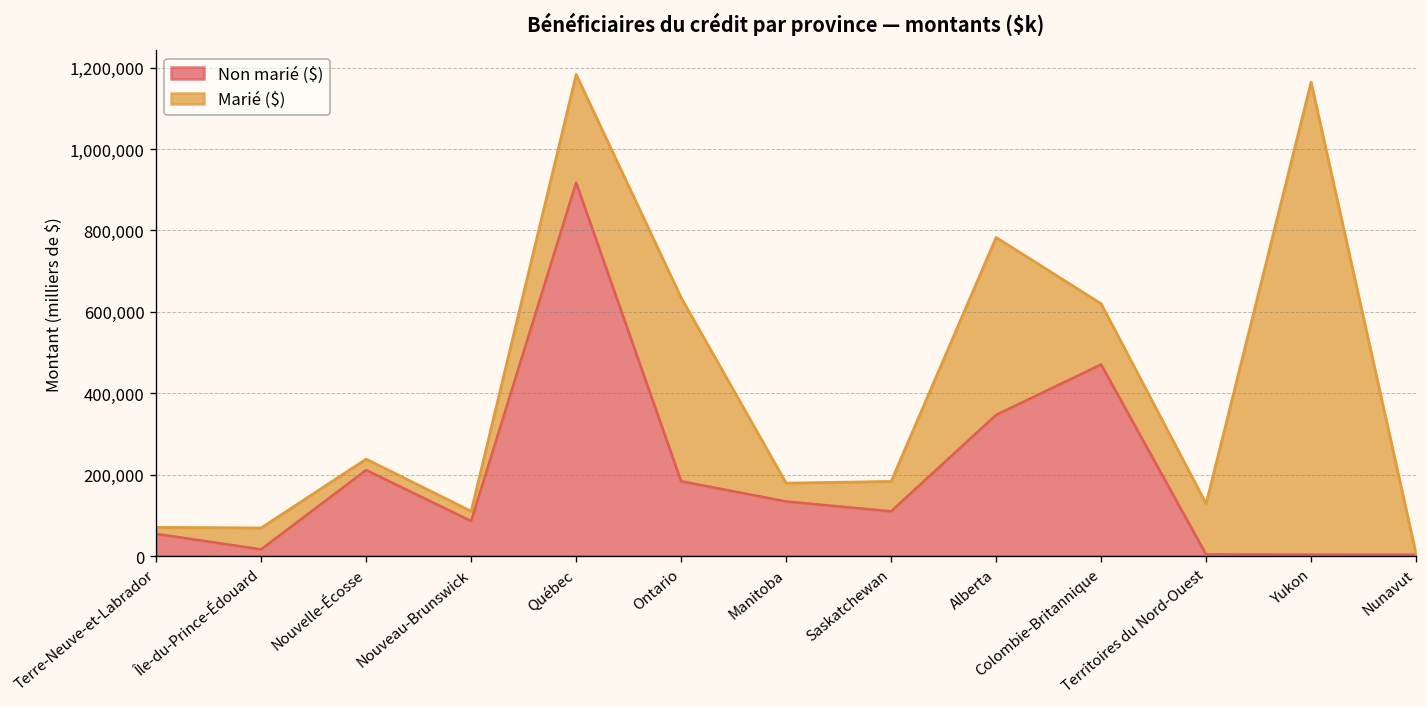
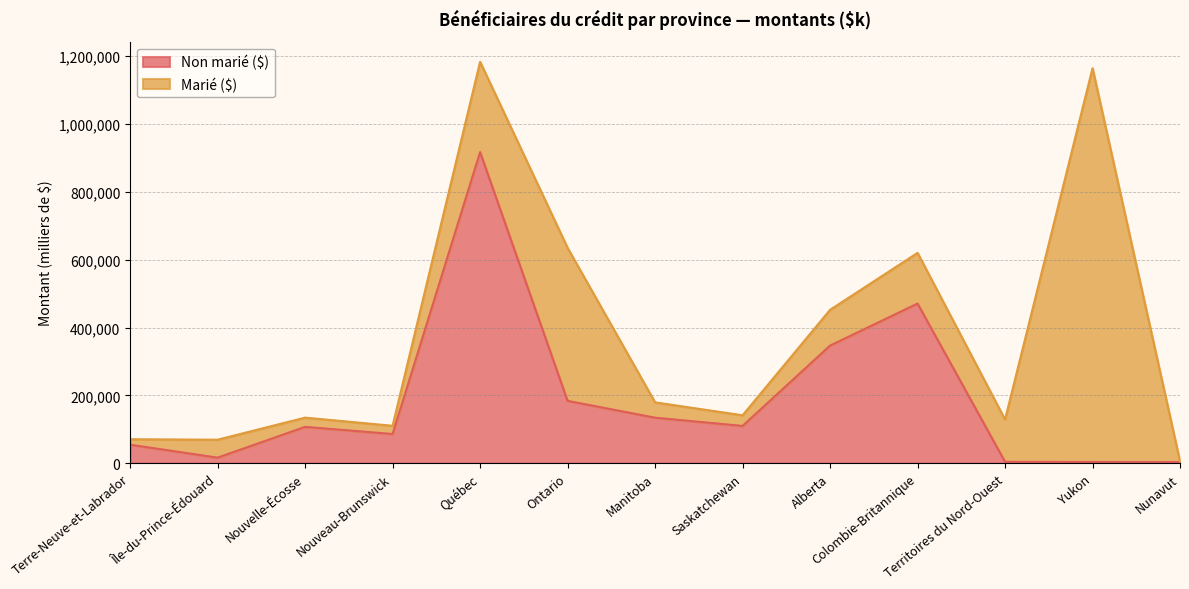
Non marié ($), Nouvelle-Écosse: 210,000 -> 110,000
Marié ($), Saskatchewan: 70,000 -> 30,000
Marié ($), Alberta: 440,000 -> 110,000
